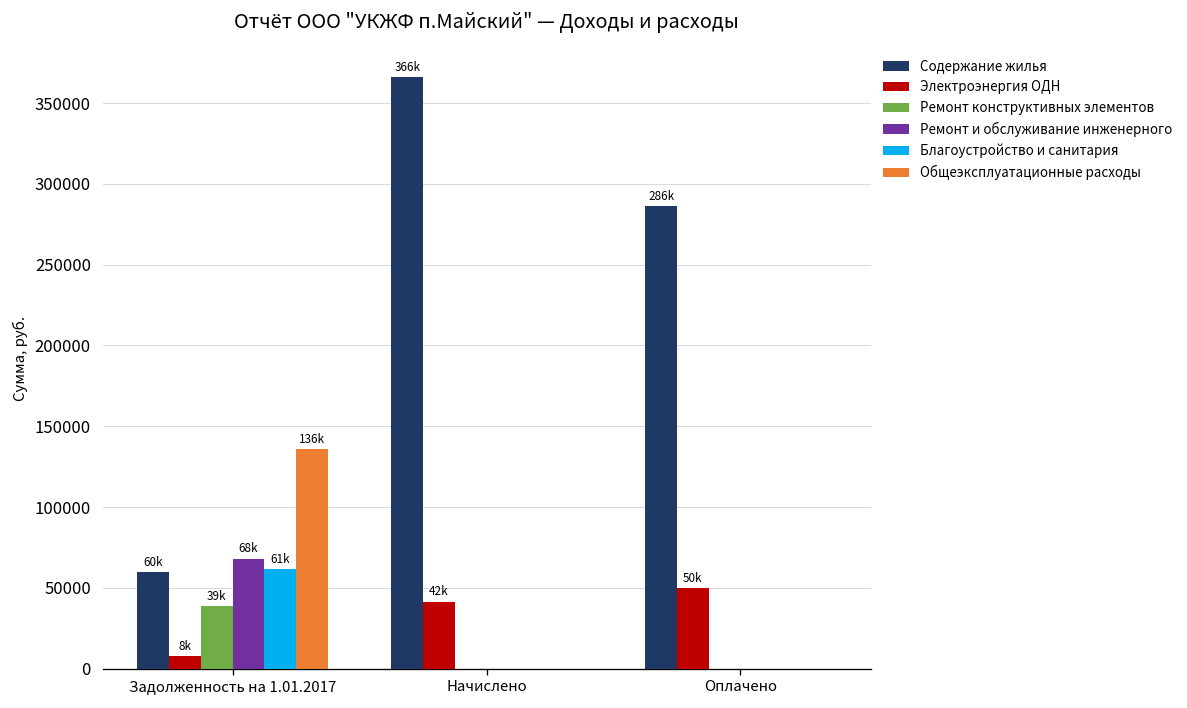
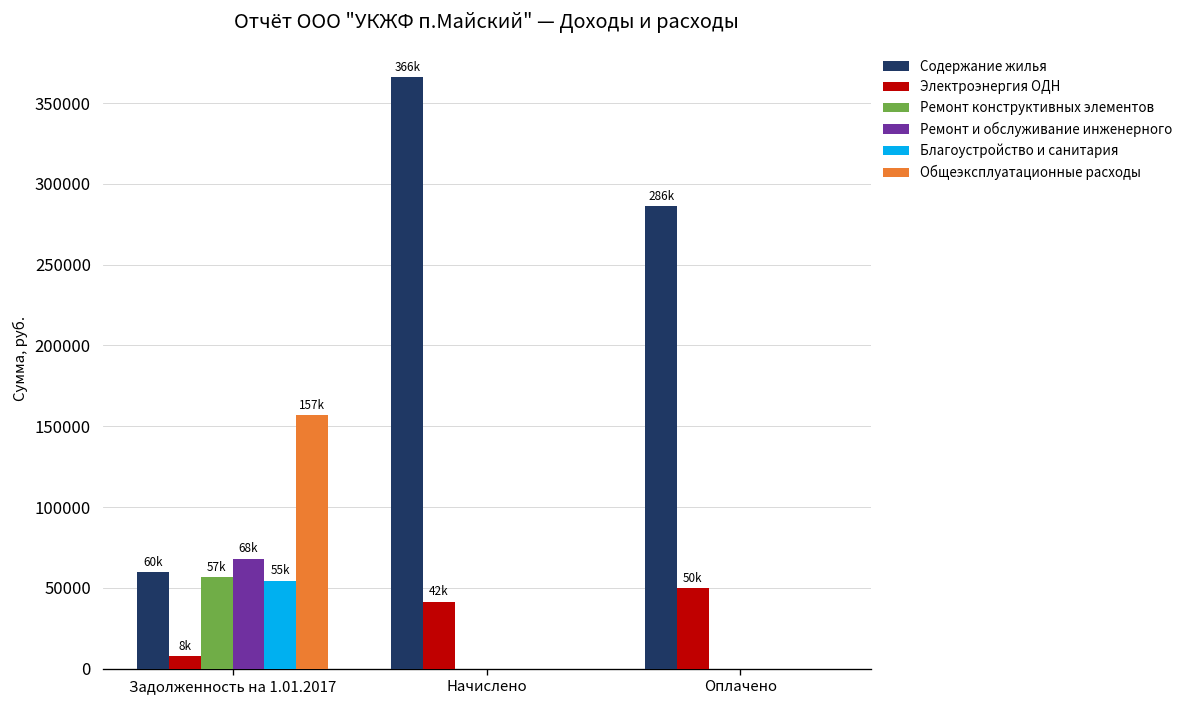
Ремонт конструктивных элементов, Задолженность на 1.01.2017: 39k -> 57k
Благоустройство и санитария, Задолженность на 1.01.2017: 61k -> 55k
Общеэксплуатационные расходы, Задолженность на 1.01.2017: 136k -> 157k
